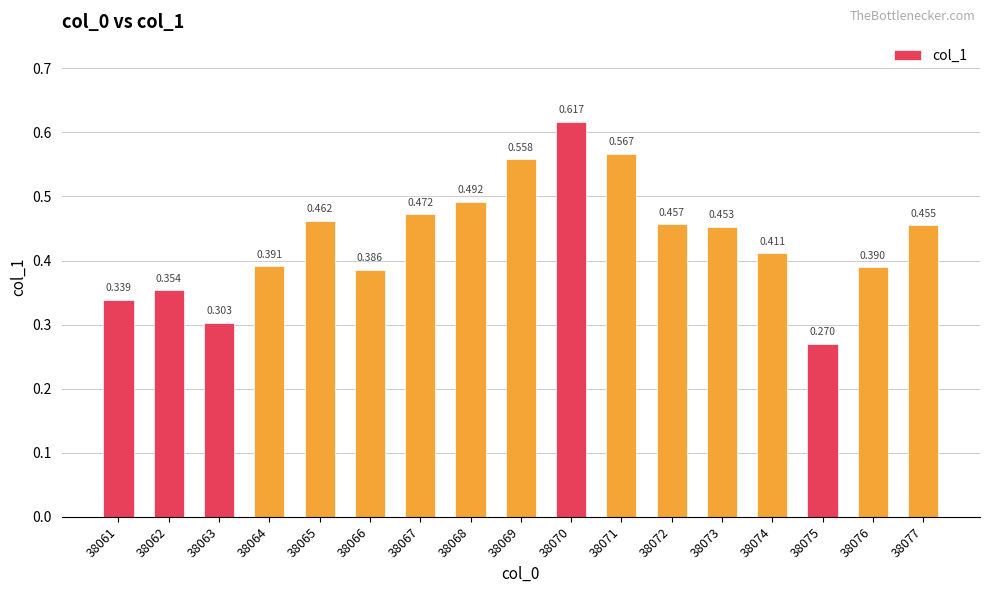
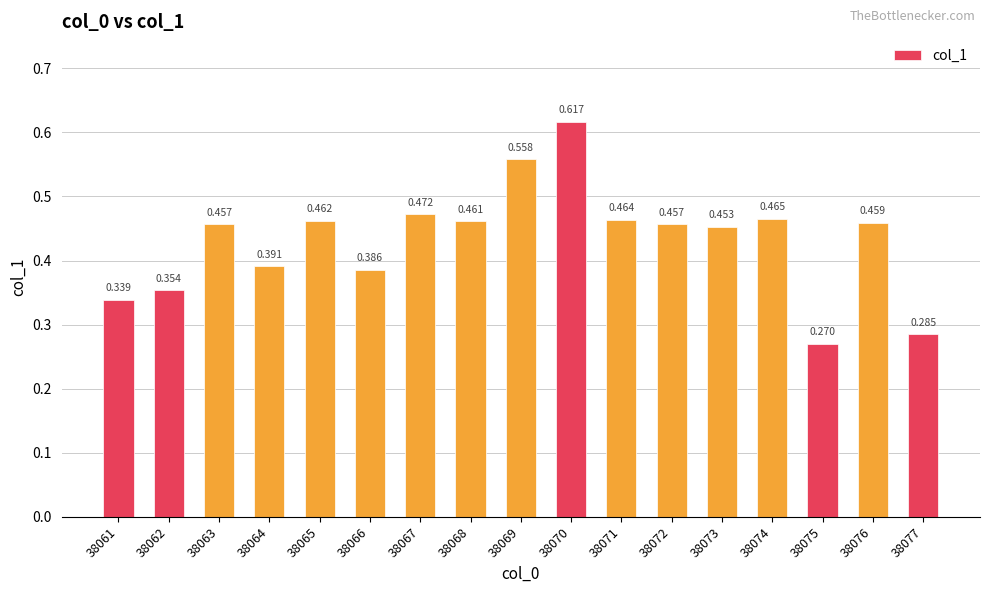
38063: 0.303 -> 0.457
38068: 0.492 -> 0.461
38071: 0.567 -> 0.464
38074: 0.411 -> 0.465
38076: 0.390 -> 0.459
38077: 0.455 -> 0.285
